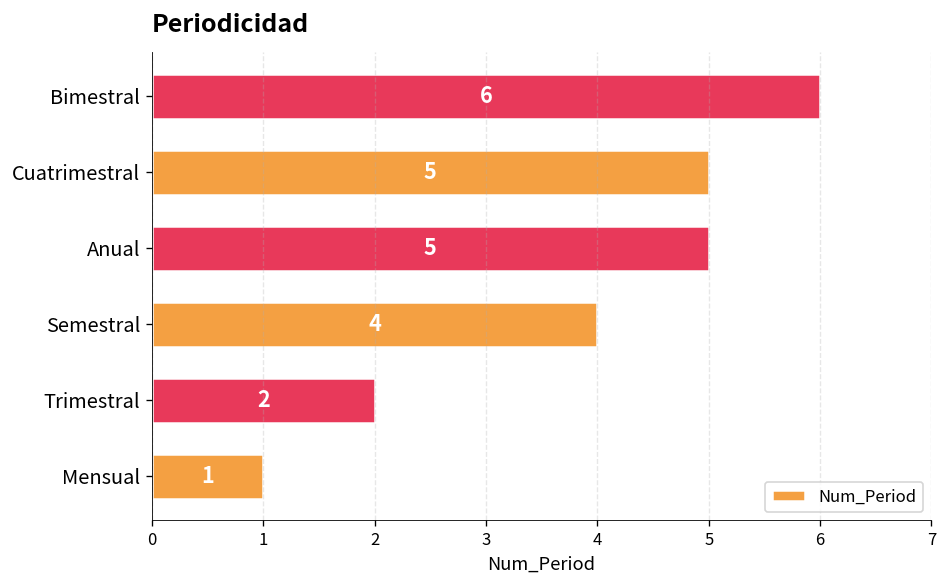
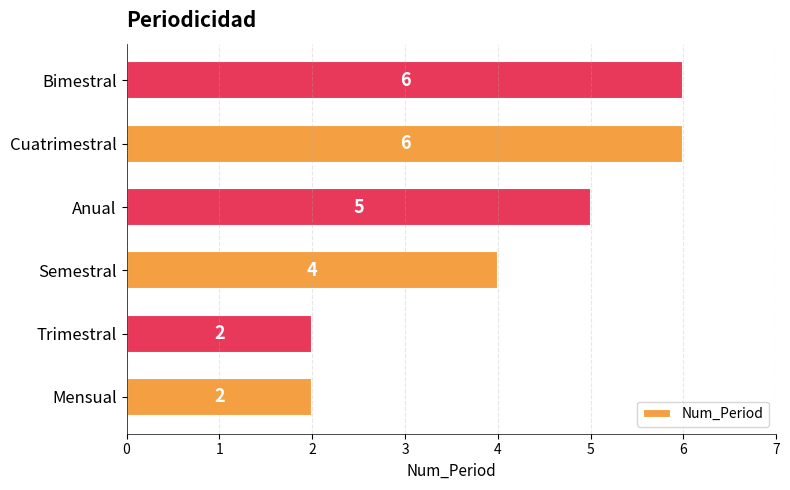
Cuatrimestral: 5 -> 6
Mensual: 1 -> 2
